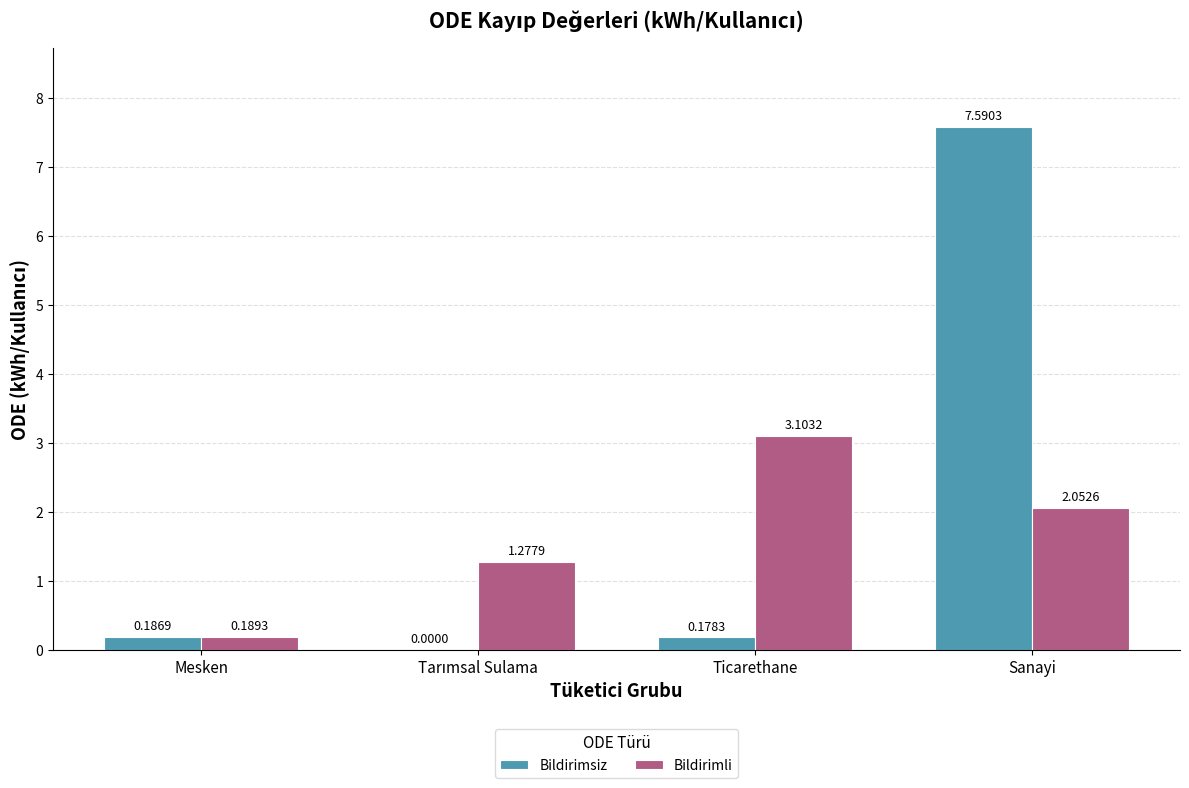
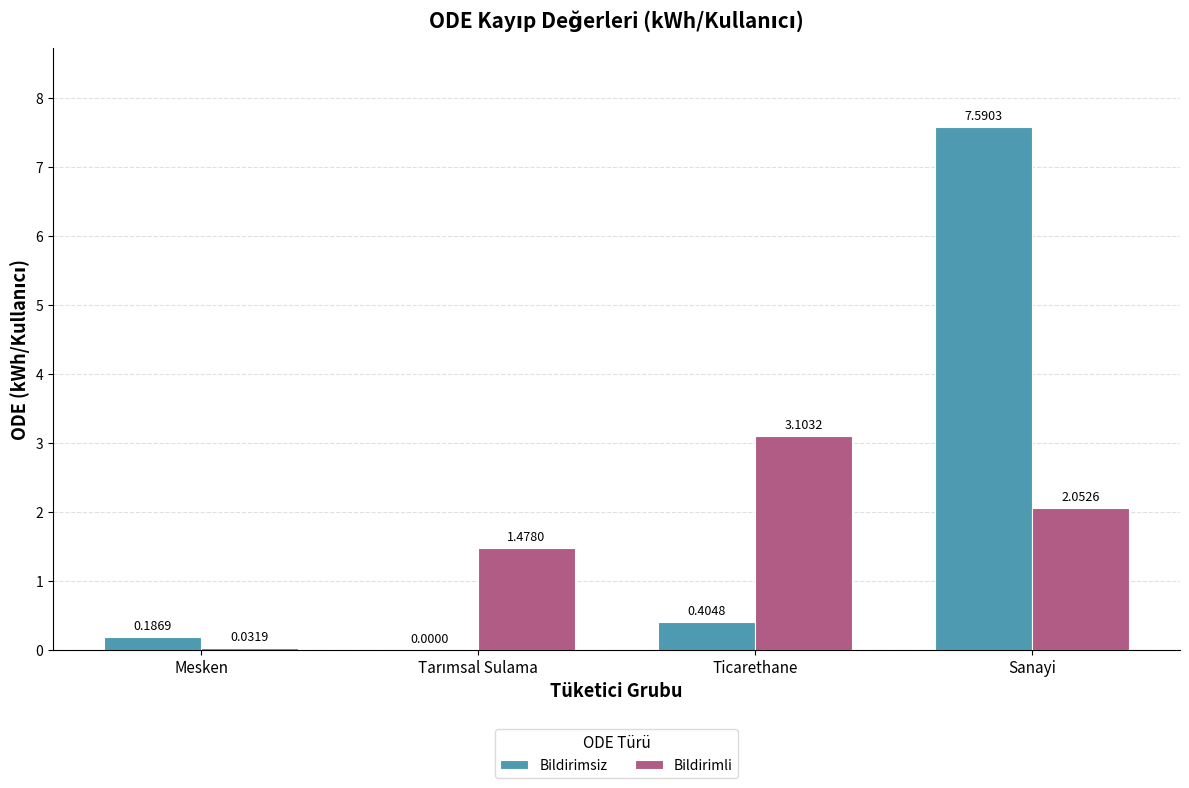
Bildirimli, Mesken: 0.1893 -> 0.0319
Bildirimli, Tarımsal Sulama: 1.2779 -> 1.4780
Bildirimsiz, Ticarethane: 0.1783 -> 0.4048
